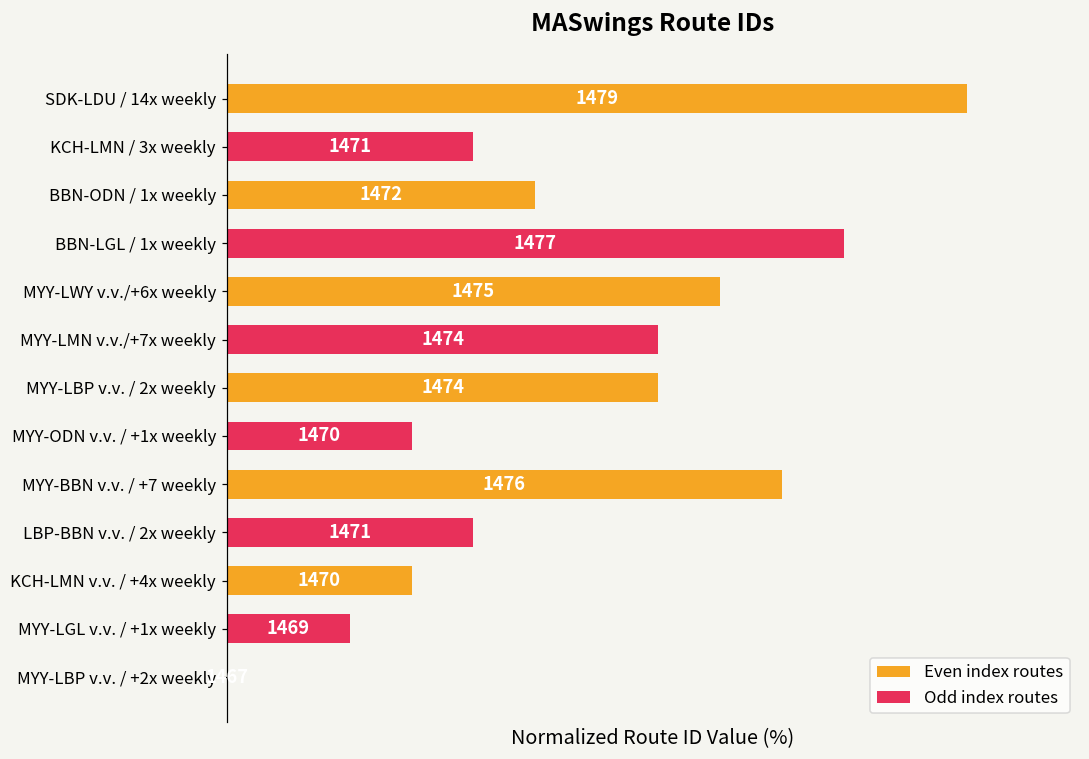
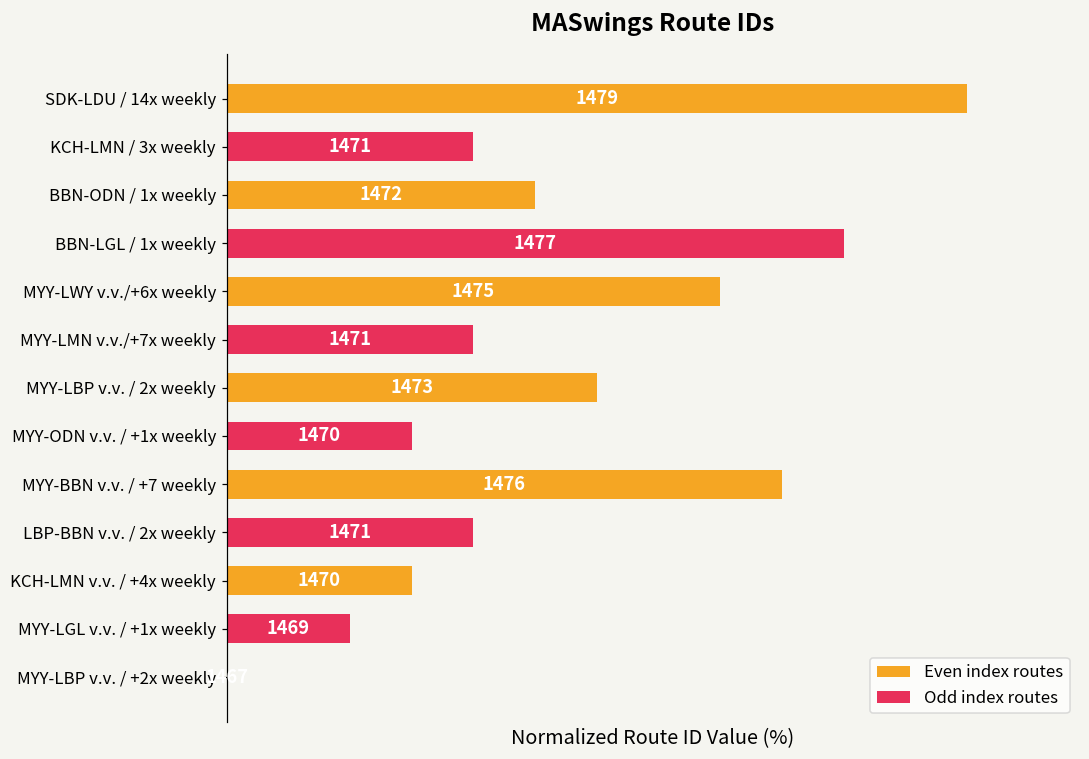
MYY-LMN v.v./+7x weekly: 1474 -> 1471
MYY-LBP v.v. / 2x weekly: 1474 -> 1473
